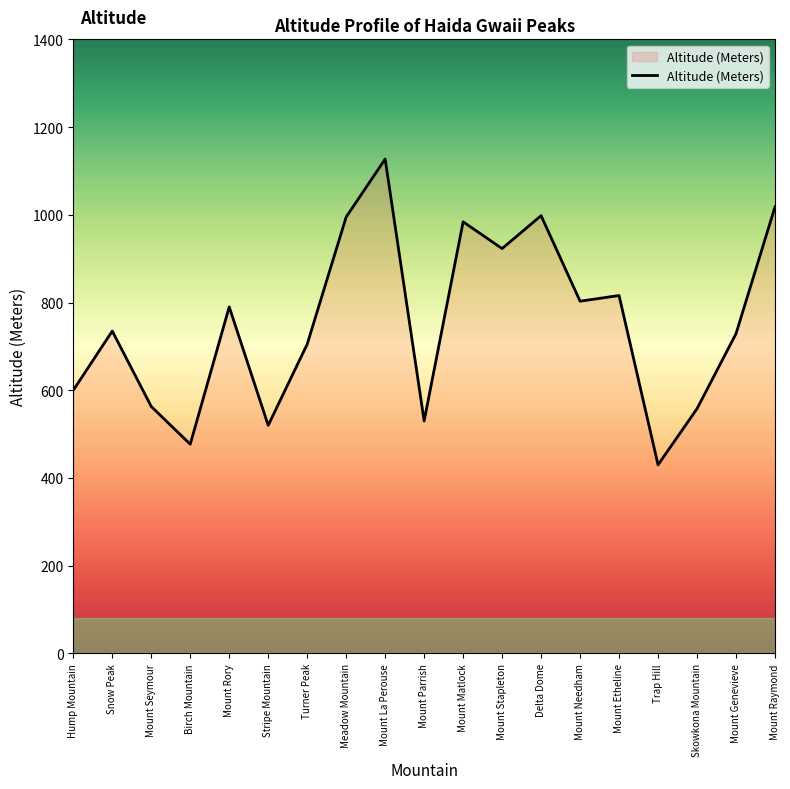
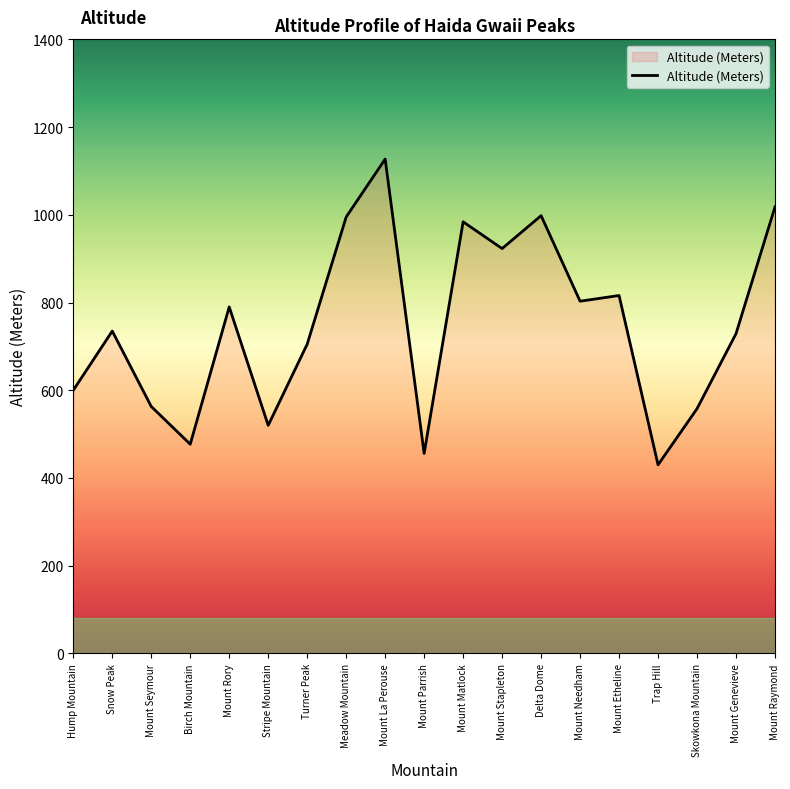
Mount Parrish: 530 -> 460
